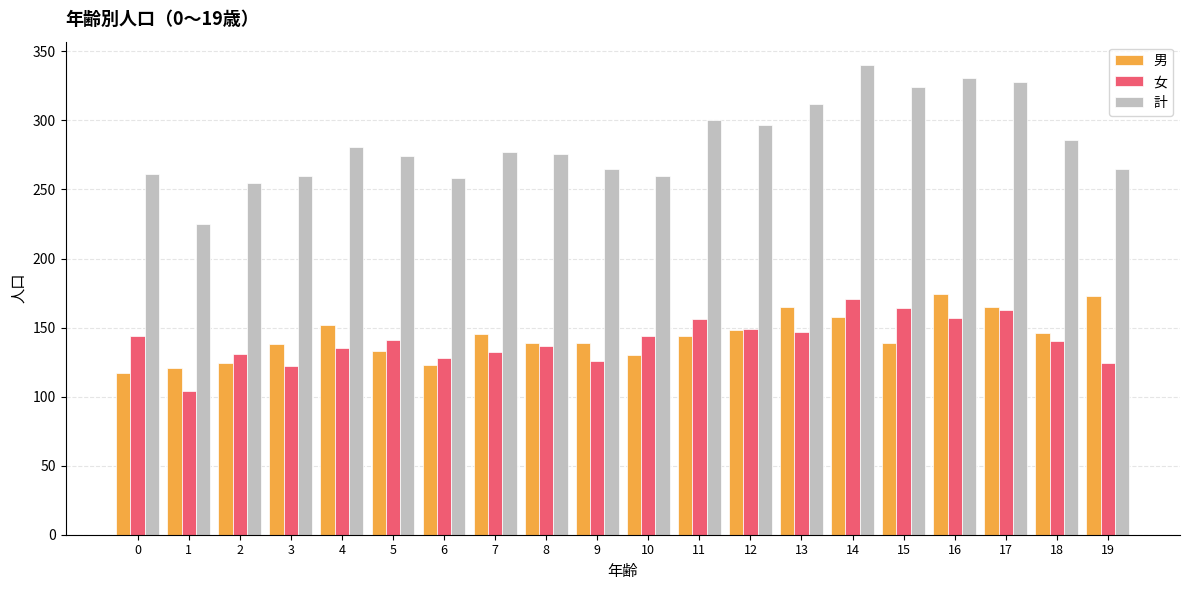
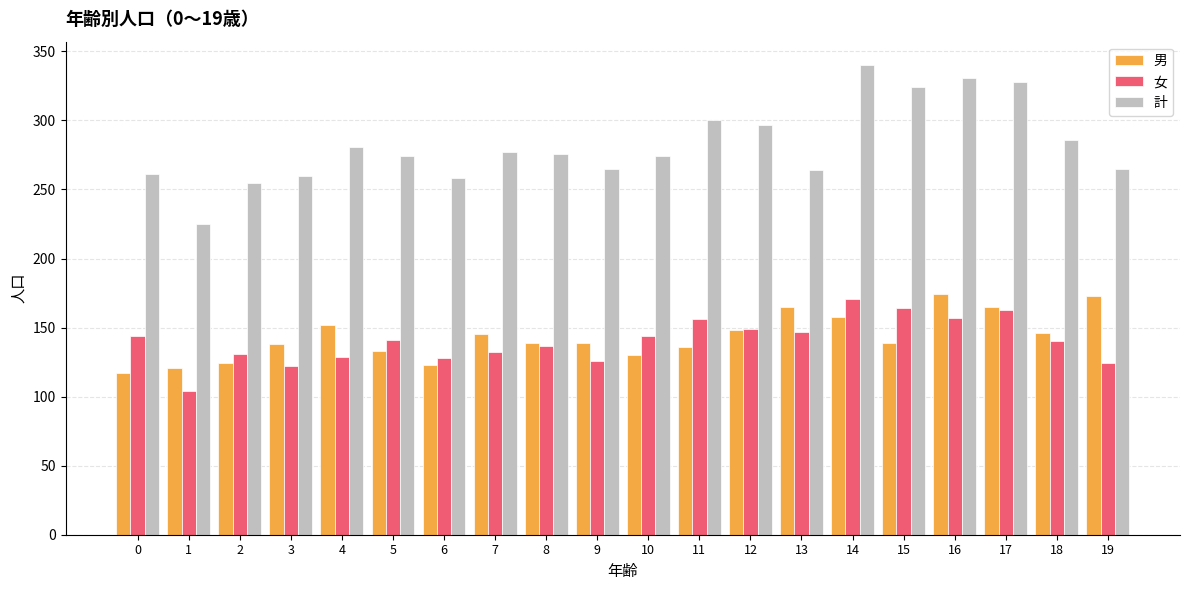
女, 4: 135 -> 129
計, 10: 260 -> 274
男, 11: 144 -> 136
計, 13: 312 -> 264
